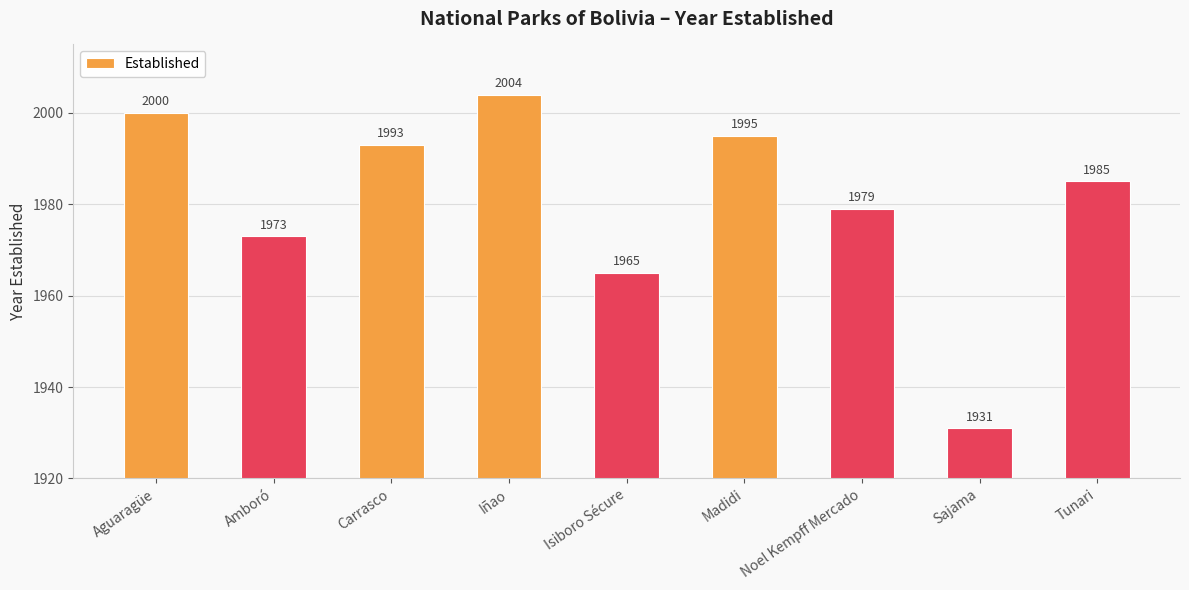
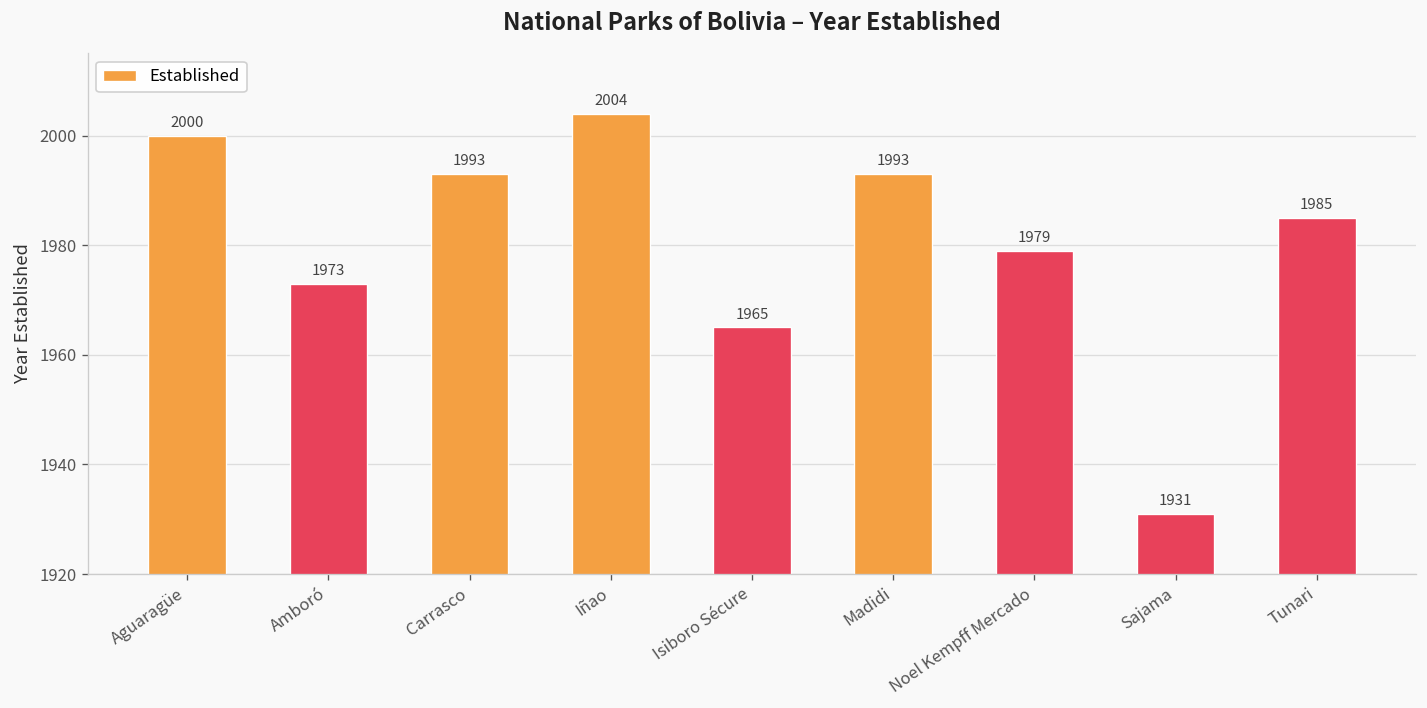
Madidi: 1995 -> 1993
